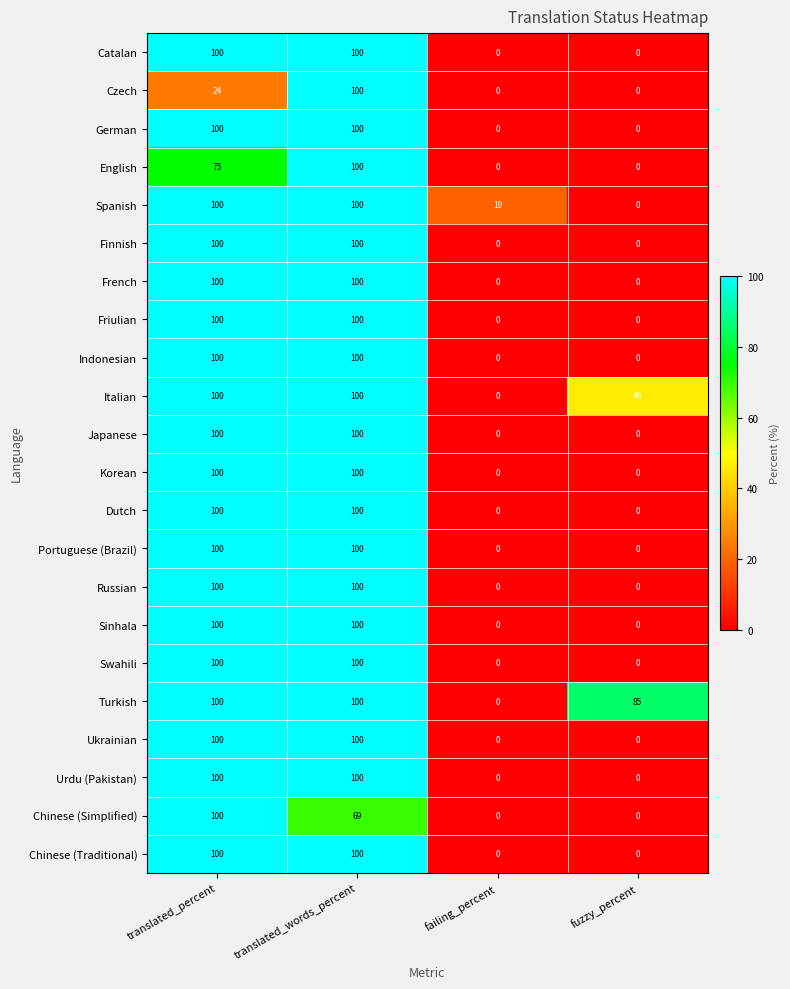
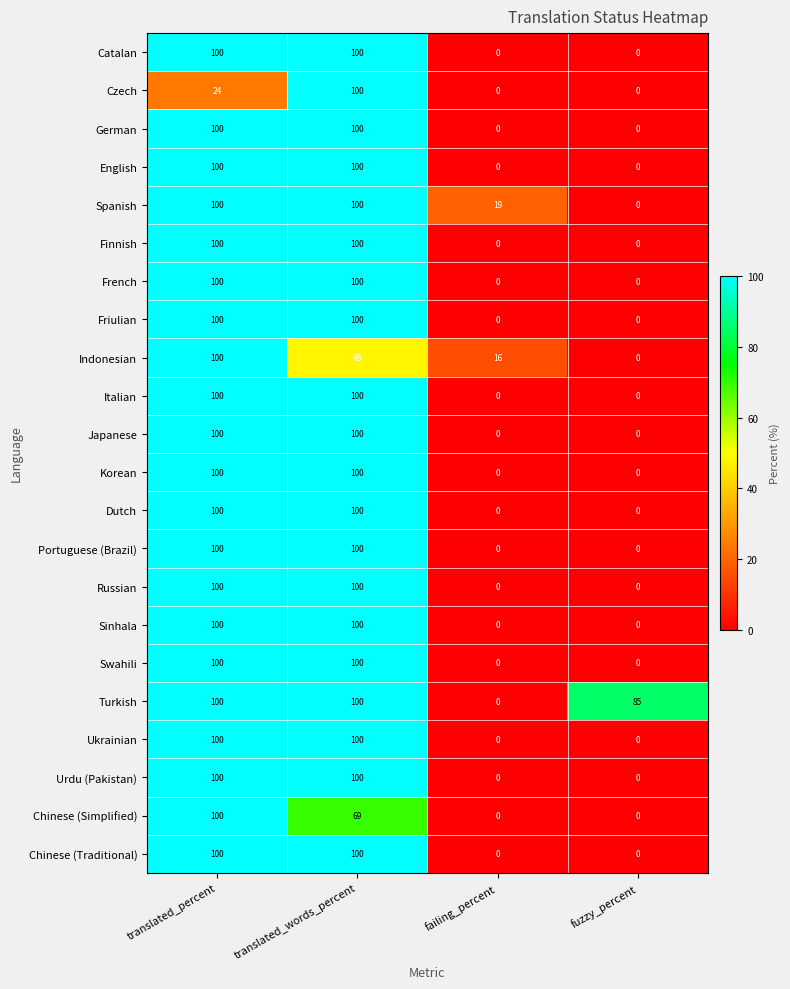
English, translated_percent: 75 -> 100
Indonesian, translated_words_percent: 100 -> 48
Indonesian, failing_percent: 0 -> 16
Italian, fuzzy_percent: 46 -> 0
